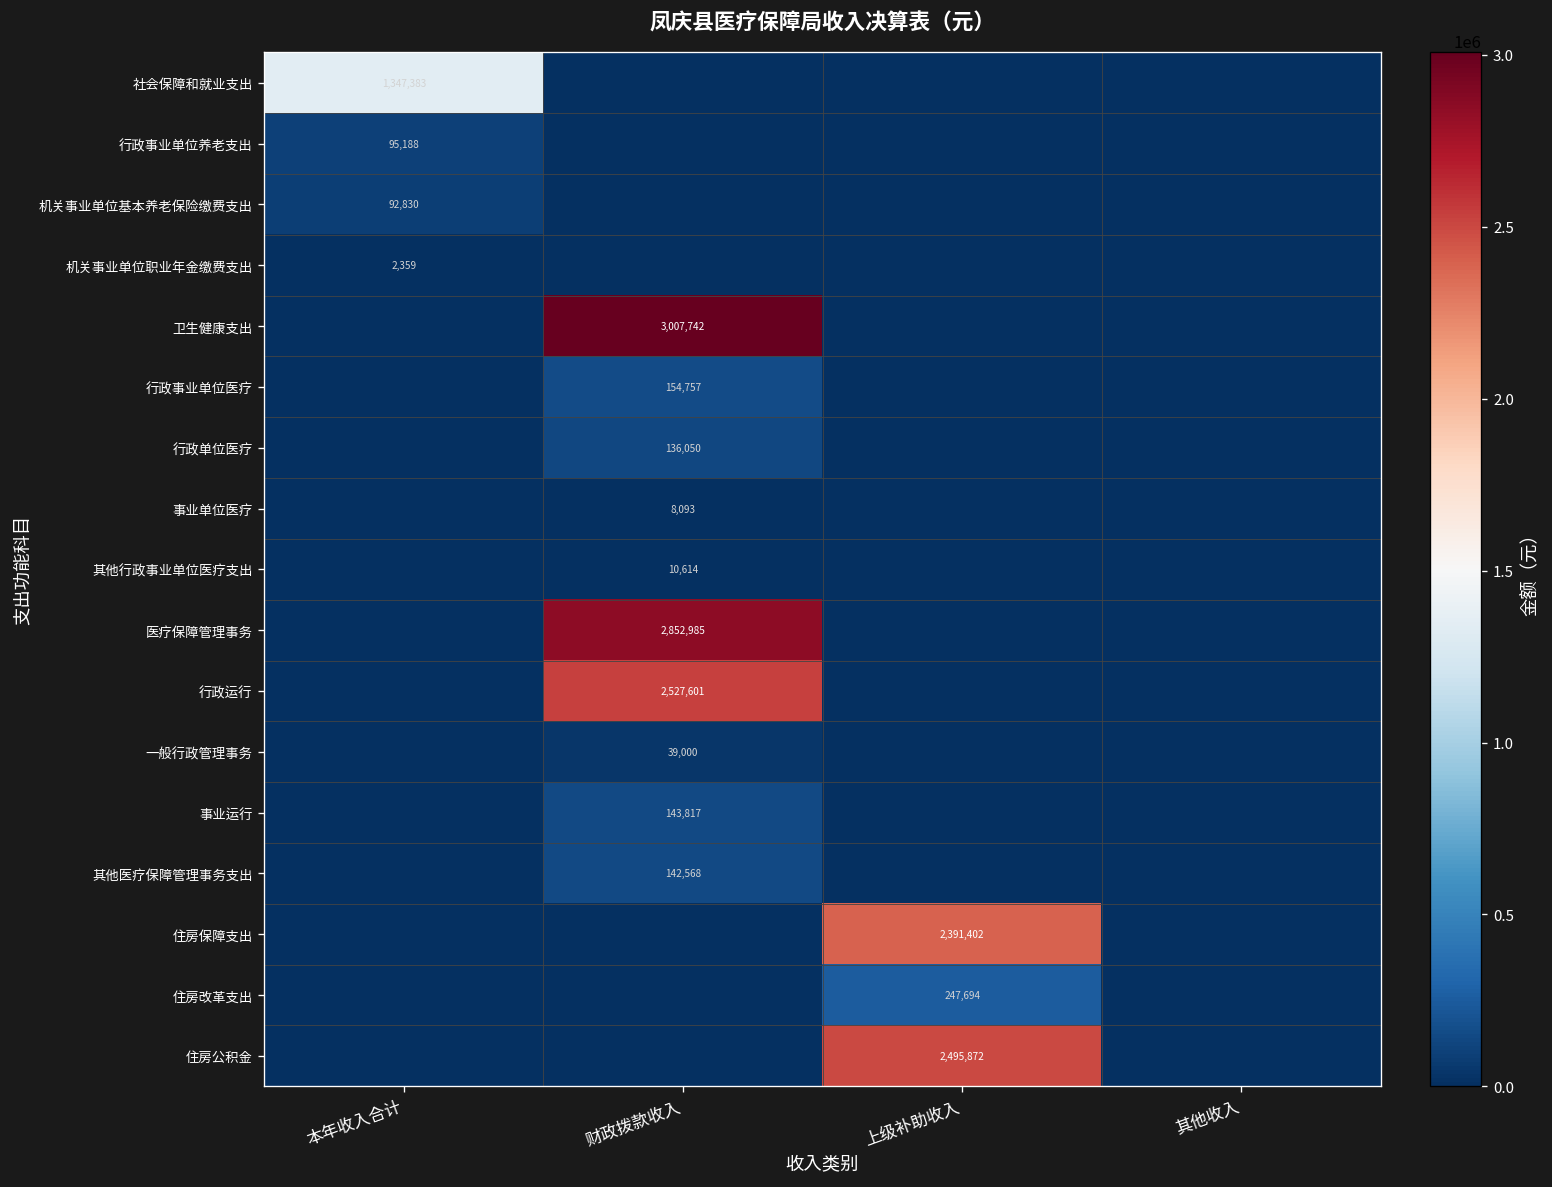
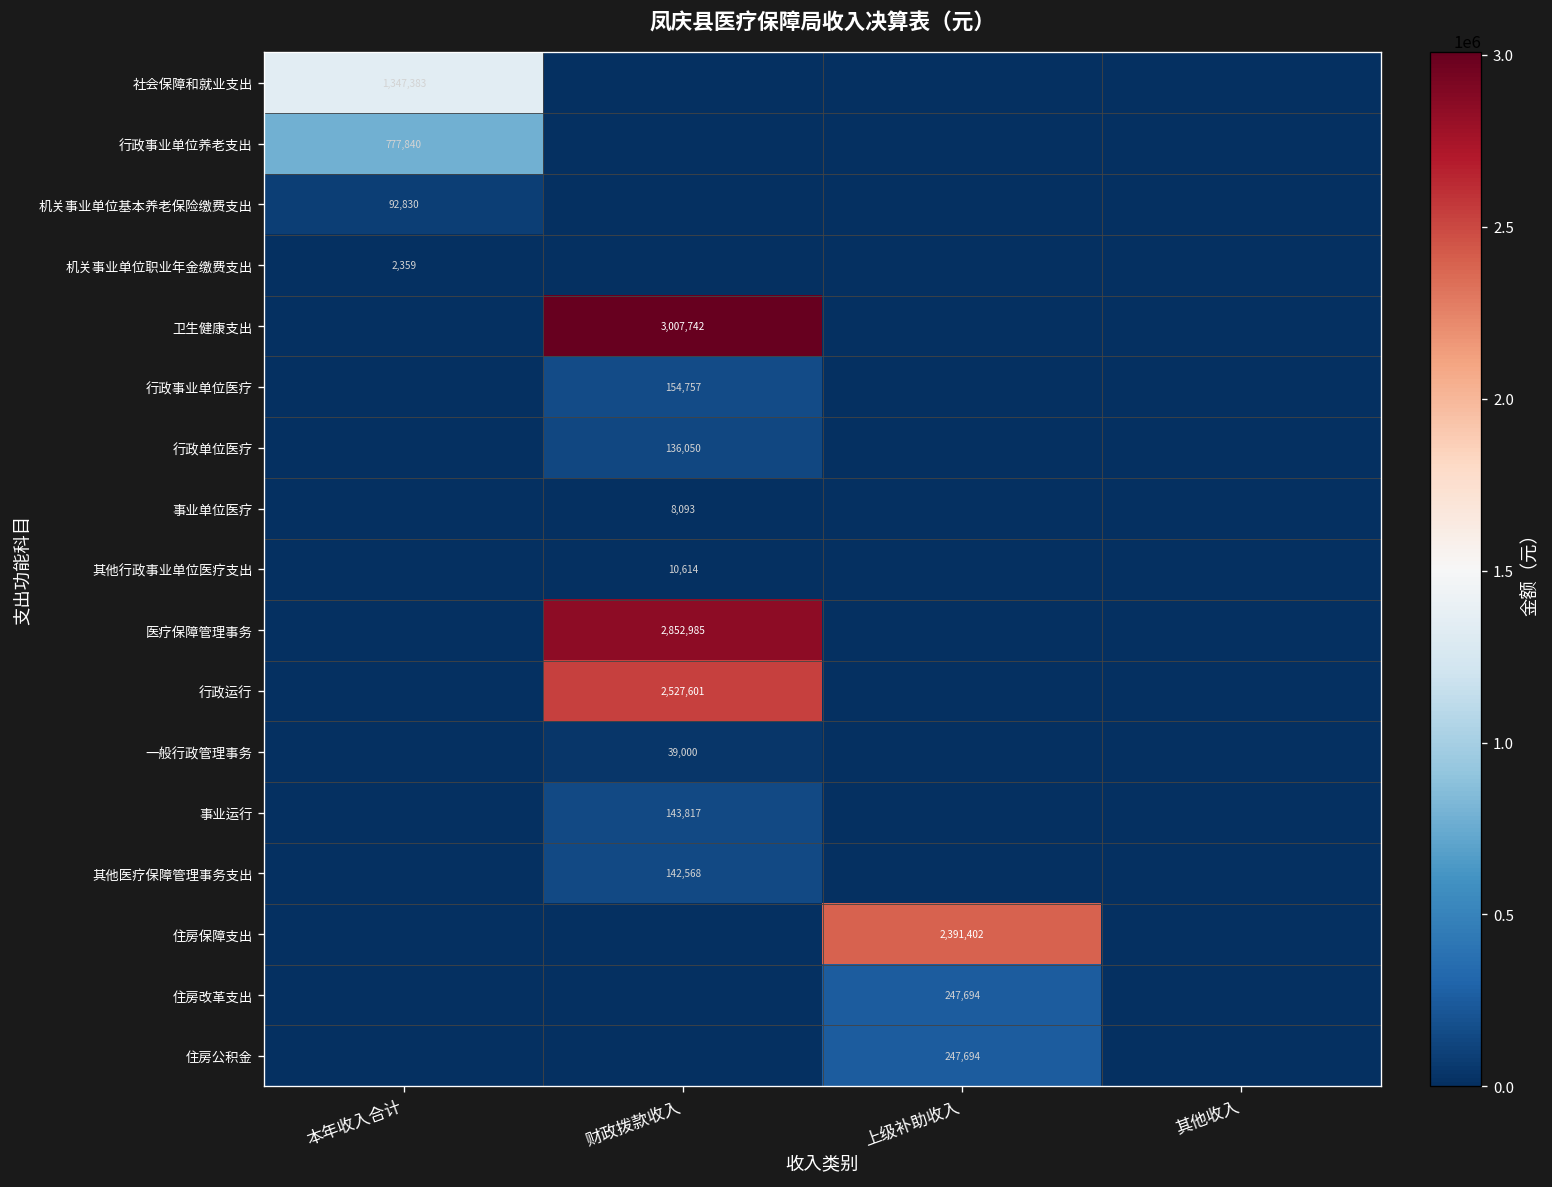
行政事业单位养老支出, 本年收入合计: 95,188 -> 777,840
住房公积金, 上级补助收入: 2,495,872 -> 247,694
